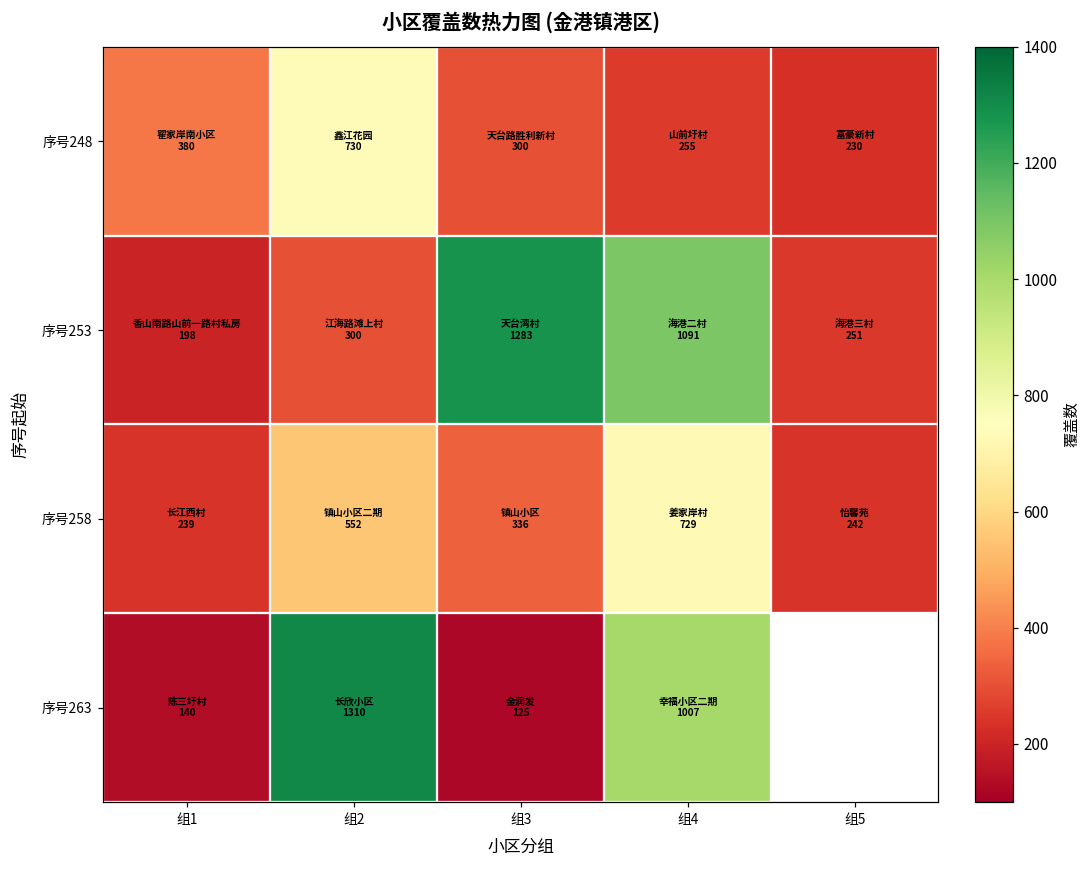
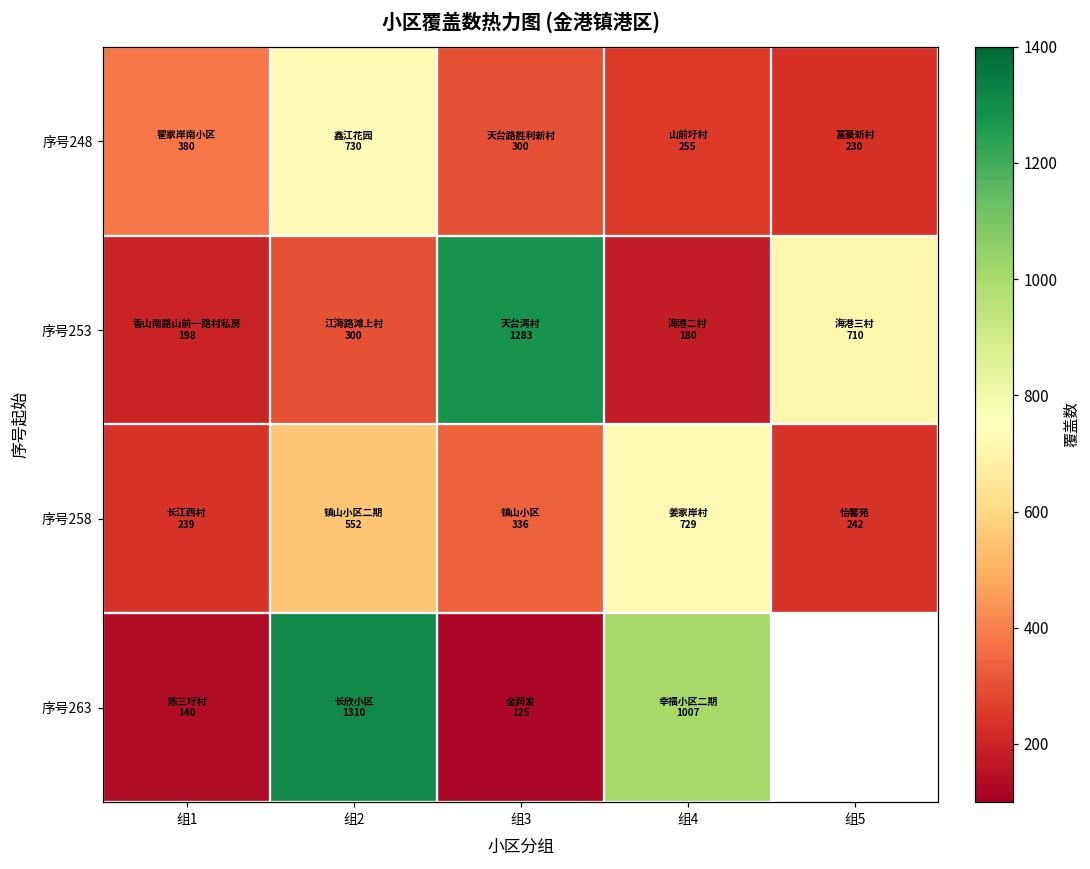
序号253, 组4: 1091 -> 180
序号253, 组5: 251 -> 710
